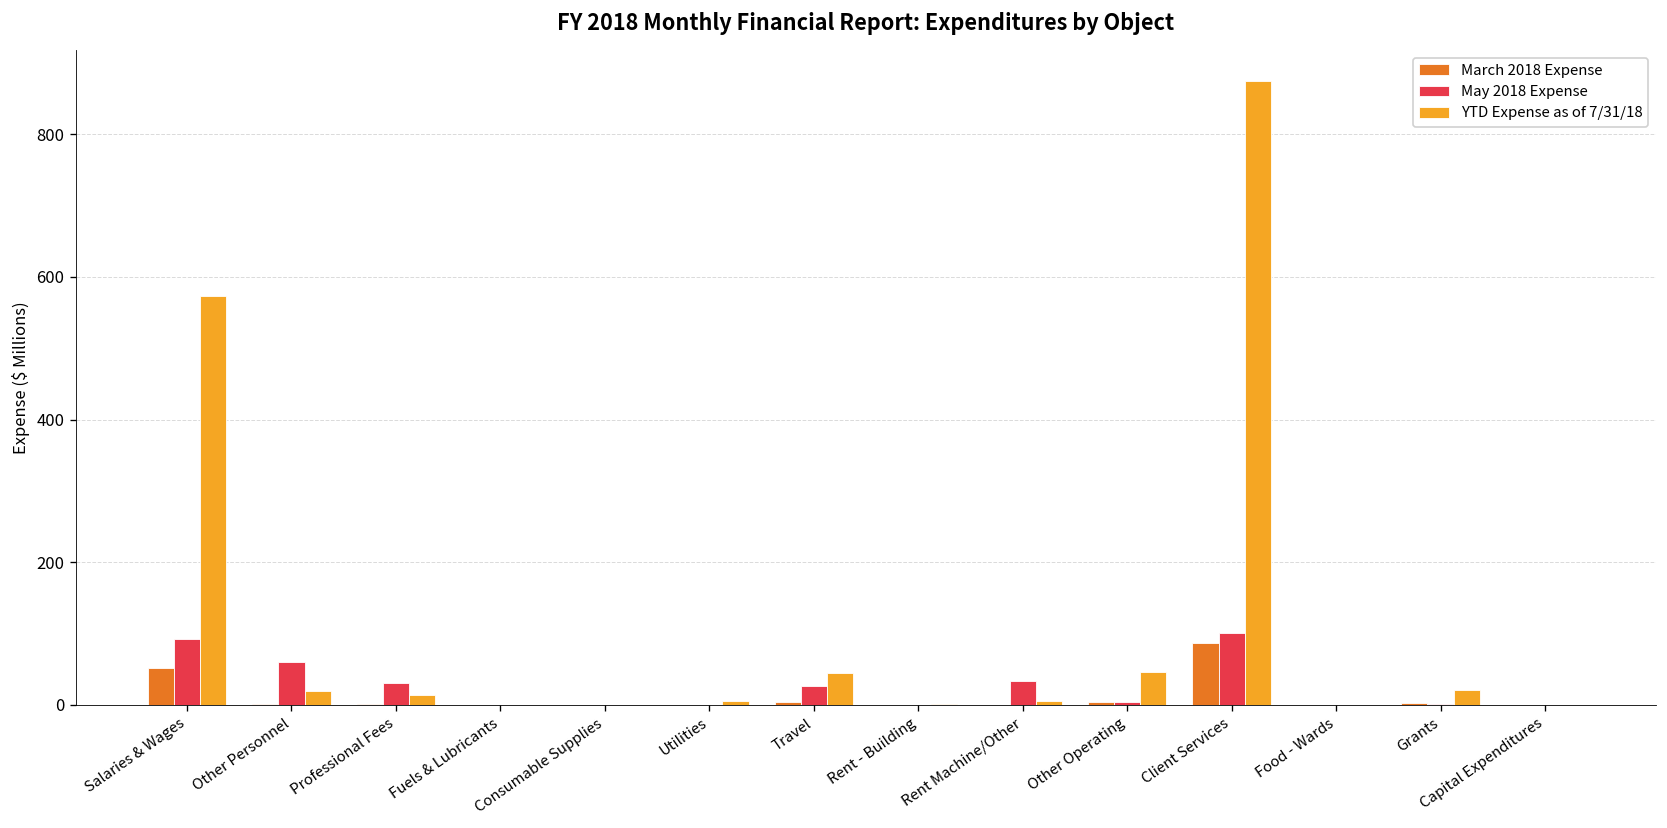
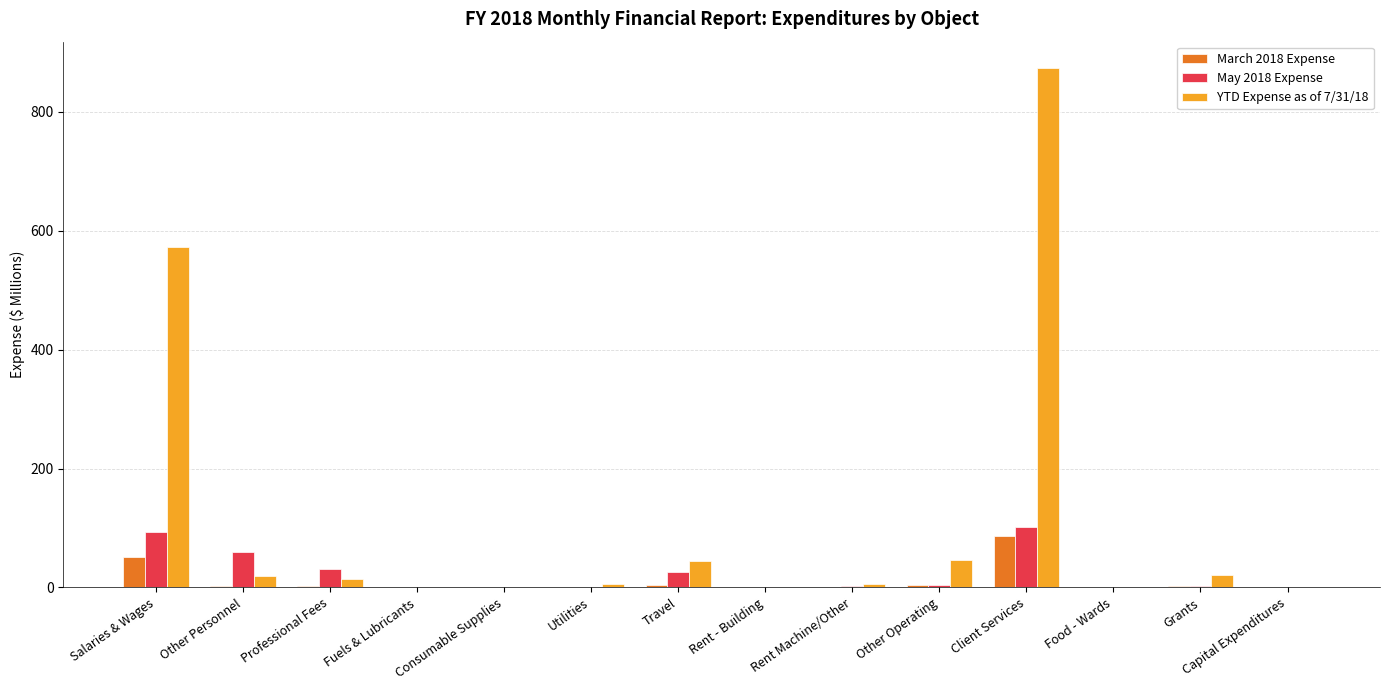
May 2018 Expense, Rent Machine/Other: 30 -> 0
